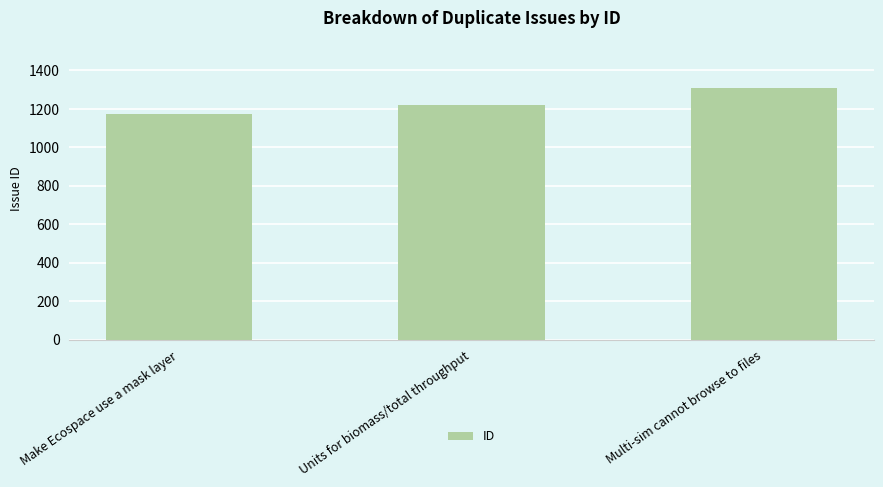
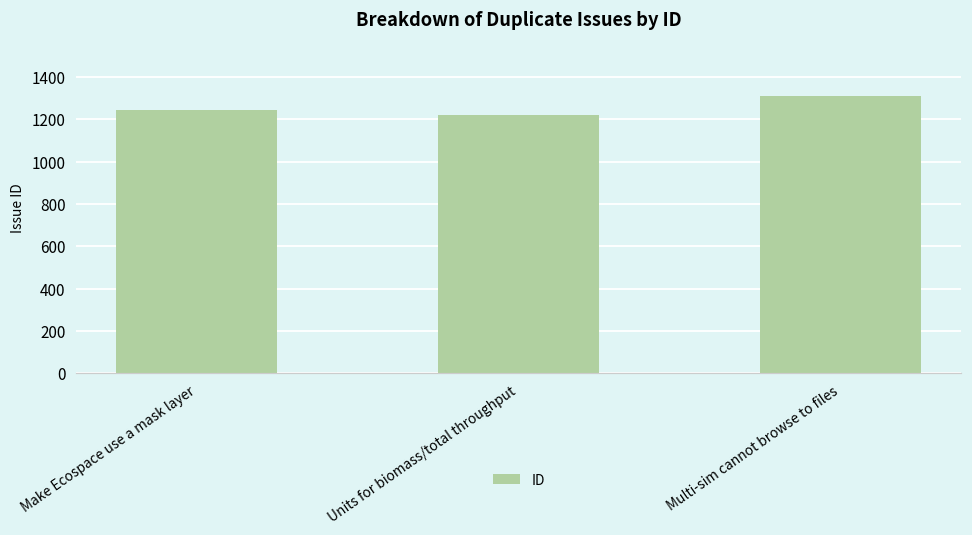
Make Ecospace use a mask layer: 1180 -> 1240
